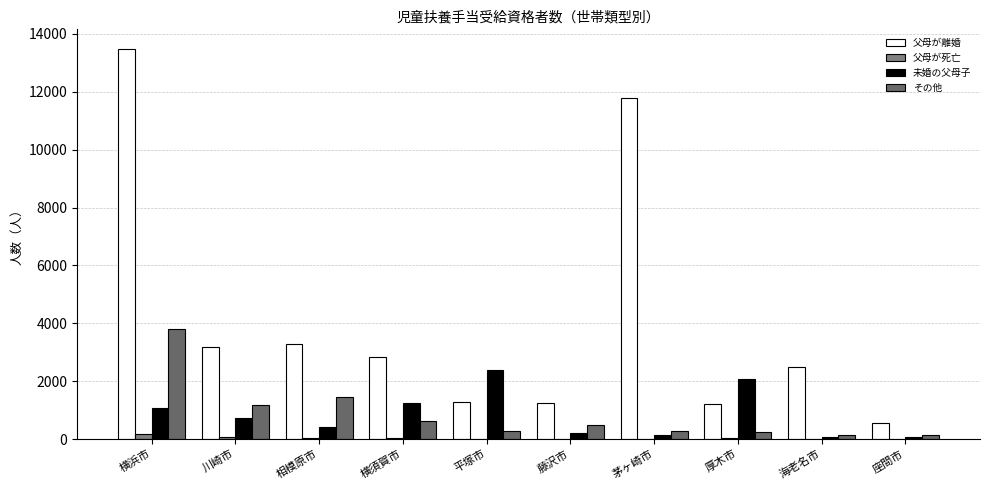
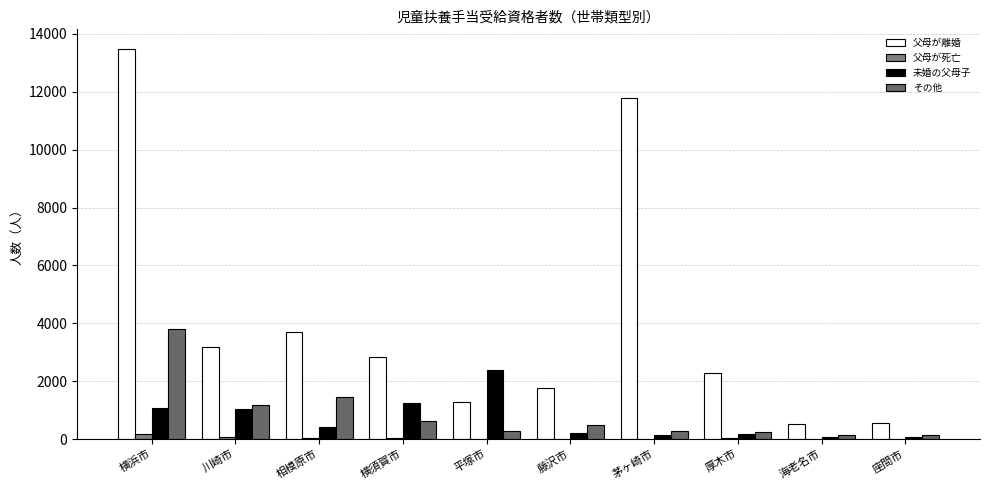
未婚の父母子, 川崎市: 700 -> 1000
父母が離婚, 相模原市: 3300 -> 3700
父母が離婚, 藤沢市: 1200 -> 1800
父母が離婚, 厚木市: 1200 -> 2300
未婚の父母子, 厚木市: 2100 -> 200
父母が離婚, 海老名市: 2500 -> 500
